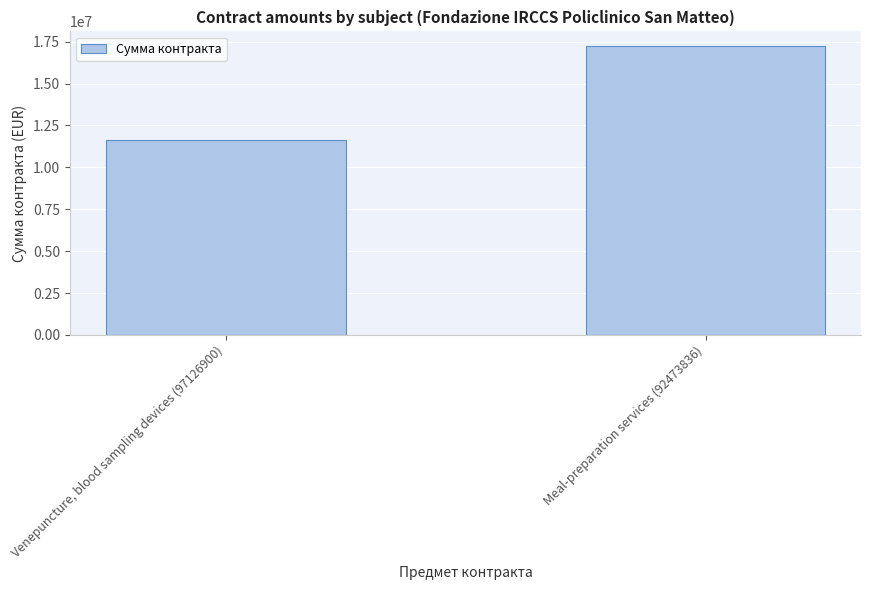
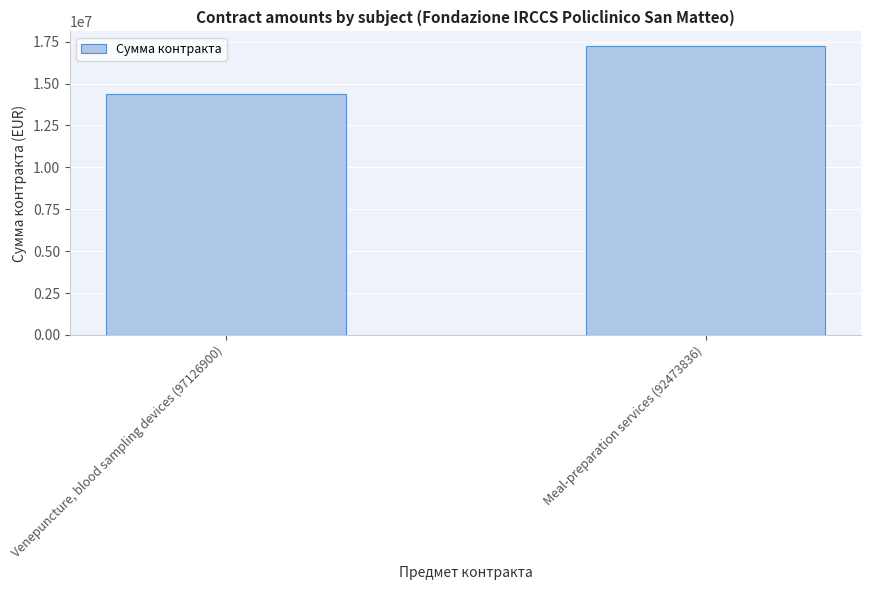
Venepuncture, blood sampling devices (97126900): 11600000 -> 14400000
